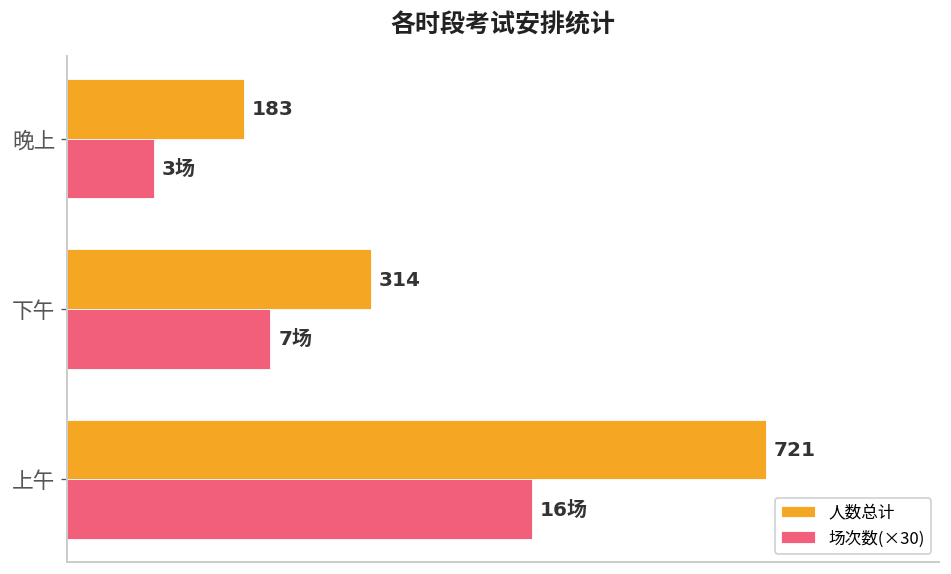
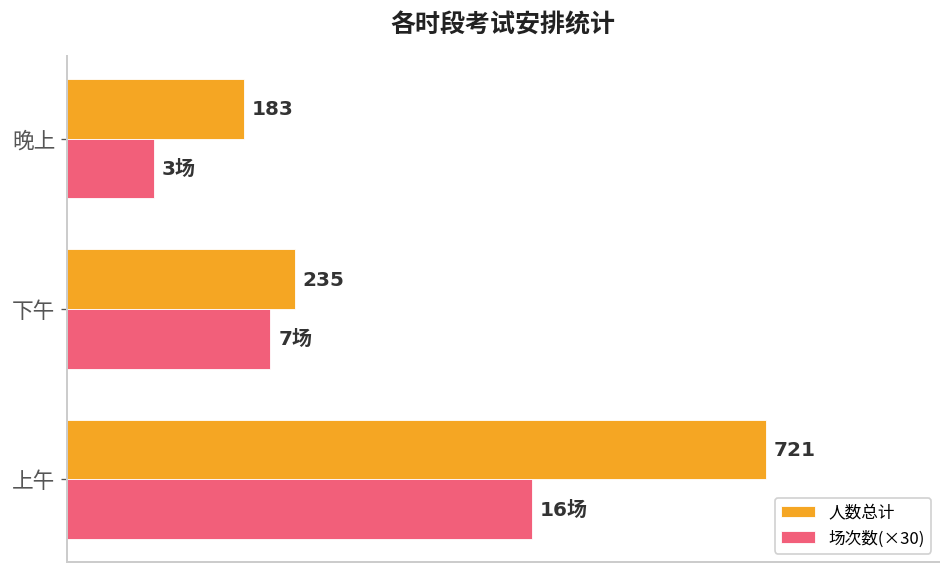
人数总计, 下午: 314 -> 235
